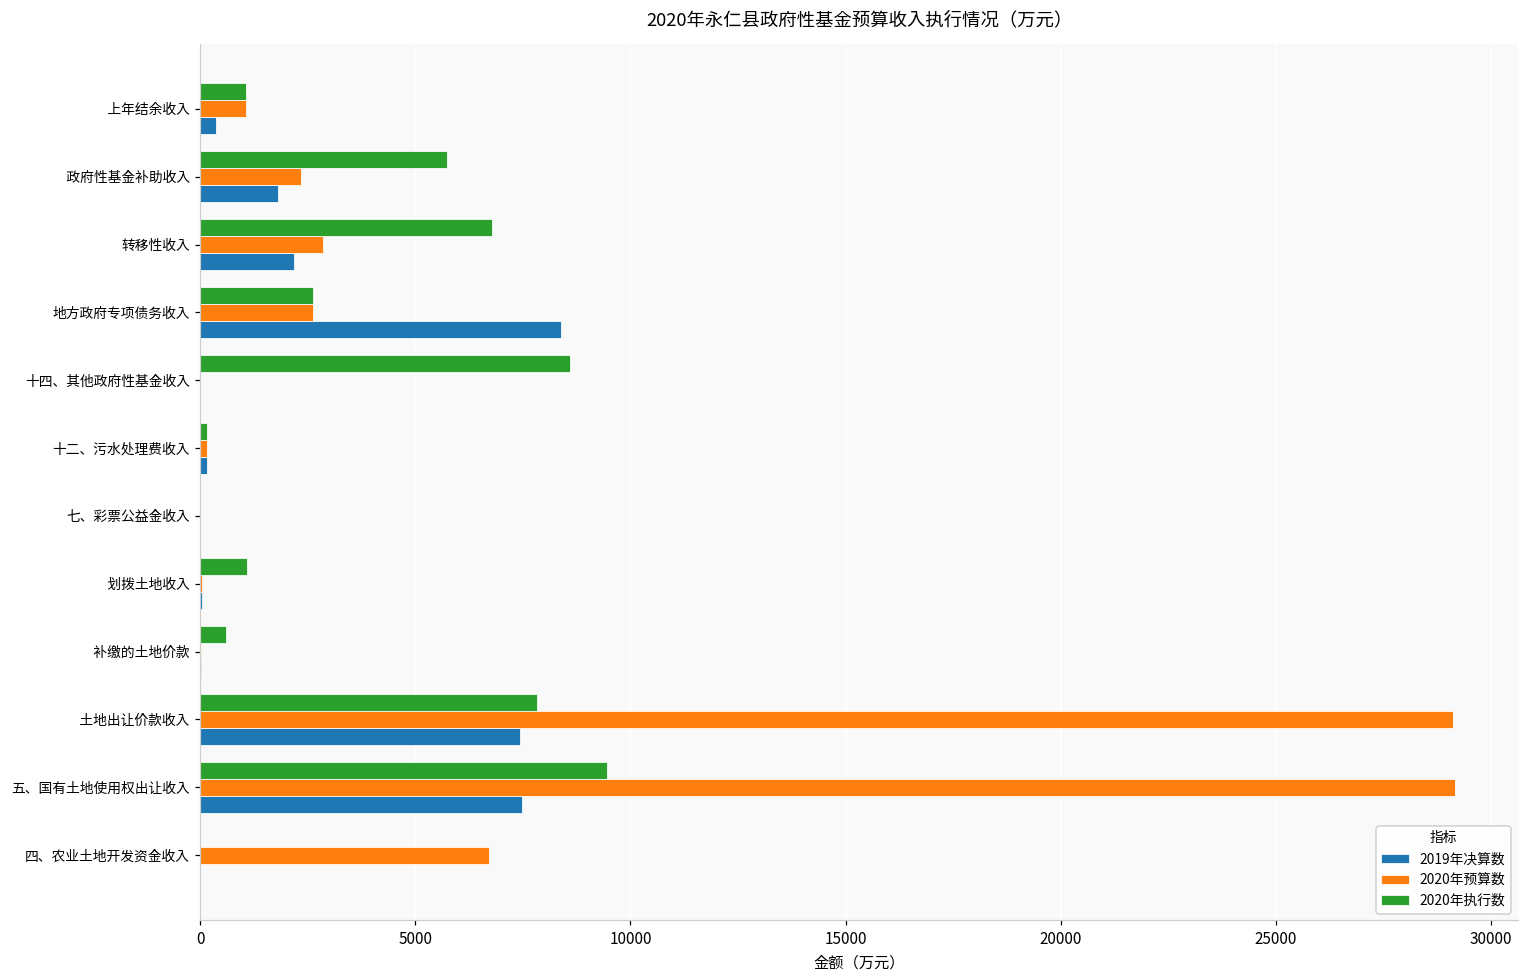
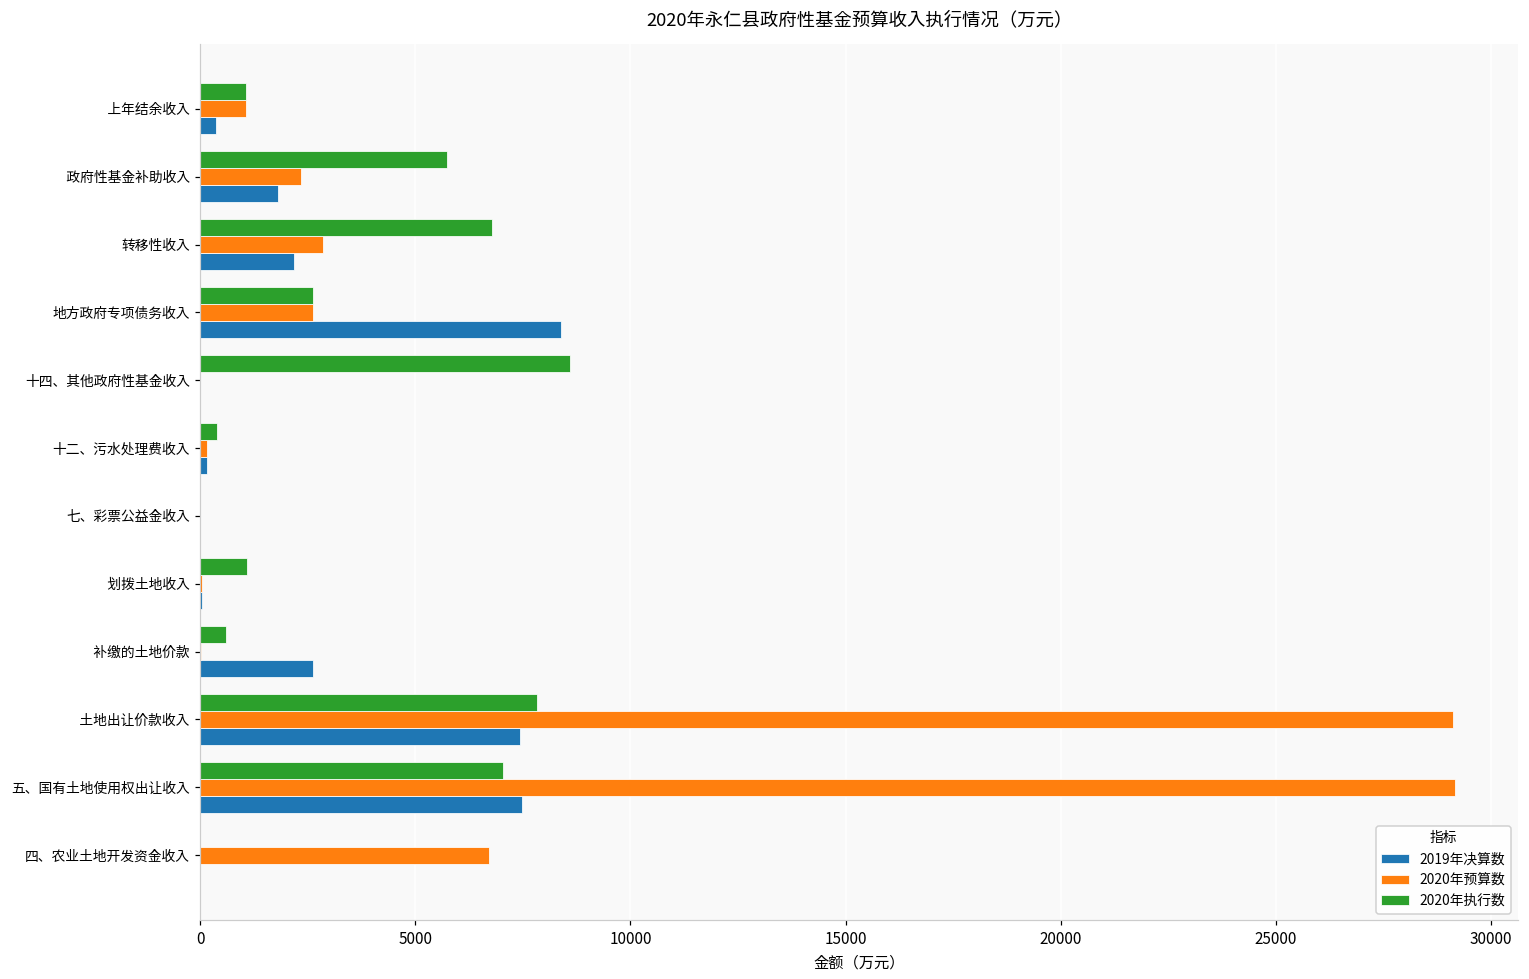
2020年执行数, 十二、污水处理费收入: 200 -> 400
2019年决算数, 补缴的土地价款: 0 -> 2600
2020年执行数, 五、国有土地使用权出让收入: 9500 -> 7000
